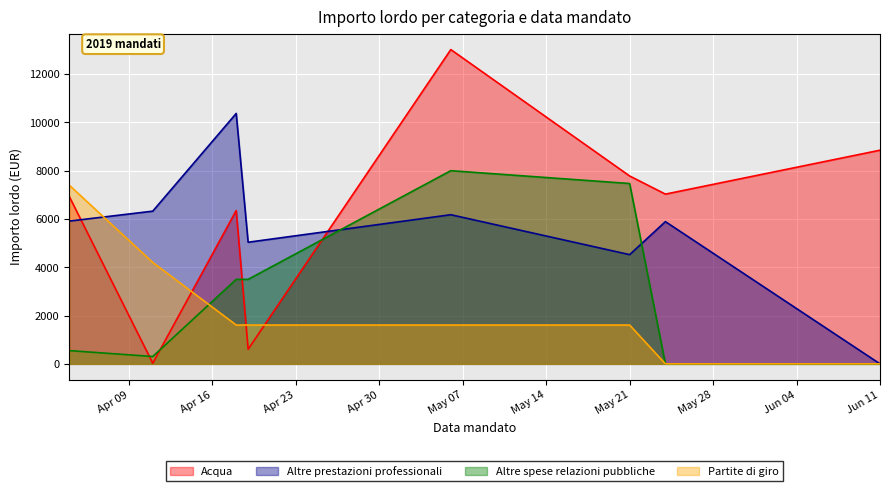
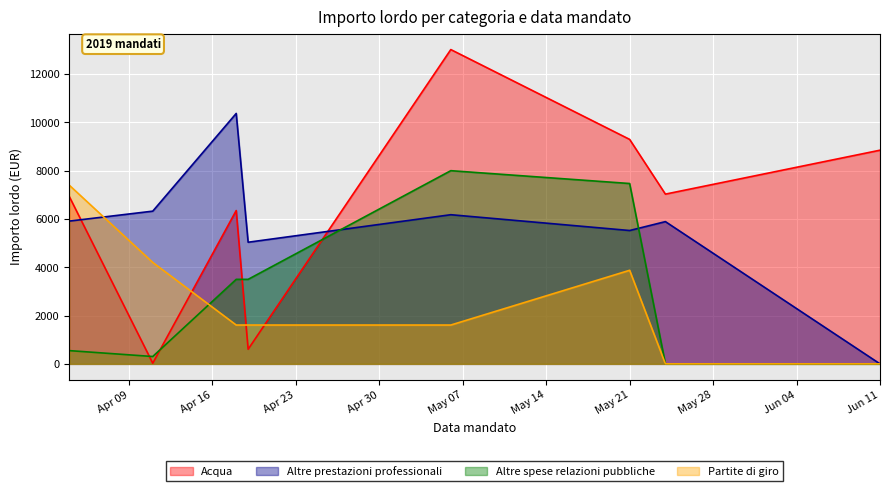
Acqua, May 21: 7800 -> 9300
Altre prestazioni professionali, May 21: 4500 -> 5500
Partite di giro, May 21: 1600 -> 3900
